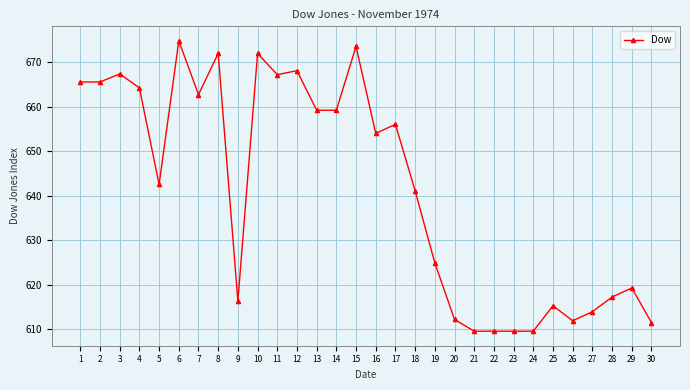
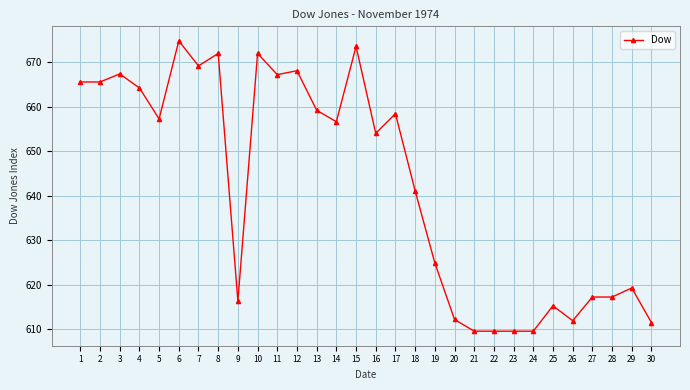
5: 643 -> 657
7: 663 -> 669
14: 659 -> 657
17: 656 -> 658
27: 614 -> 617
